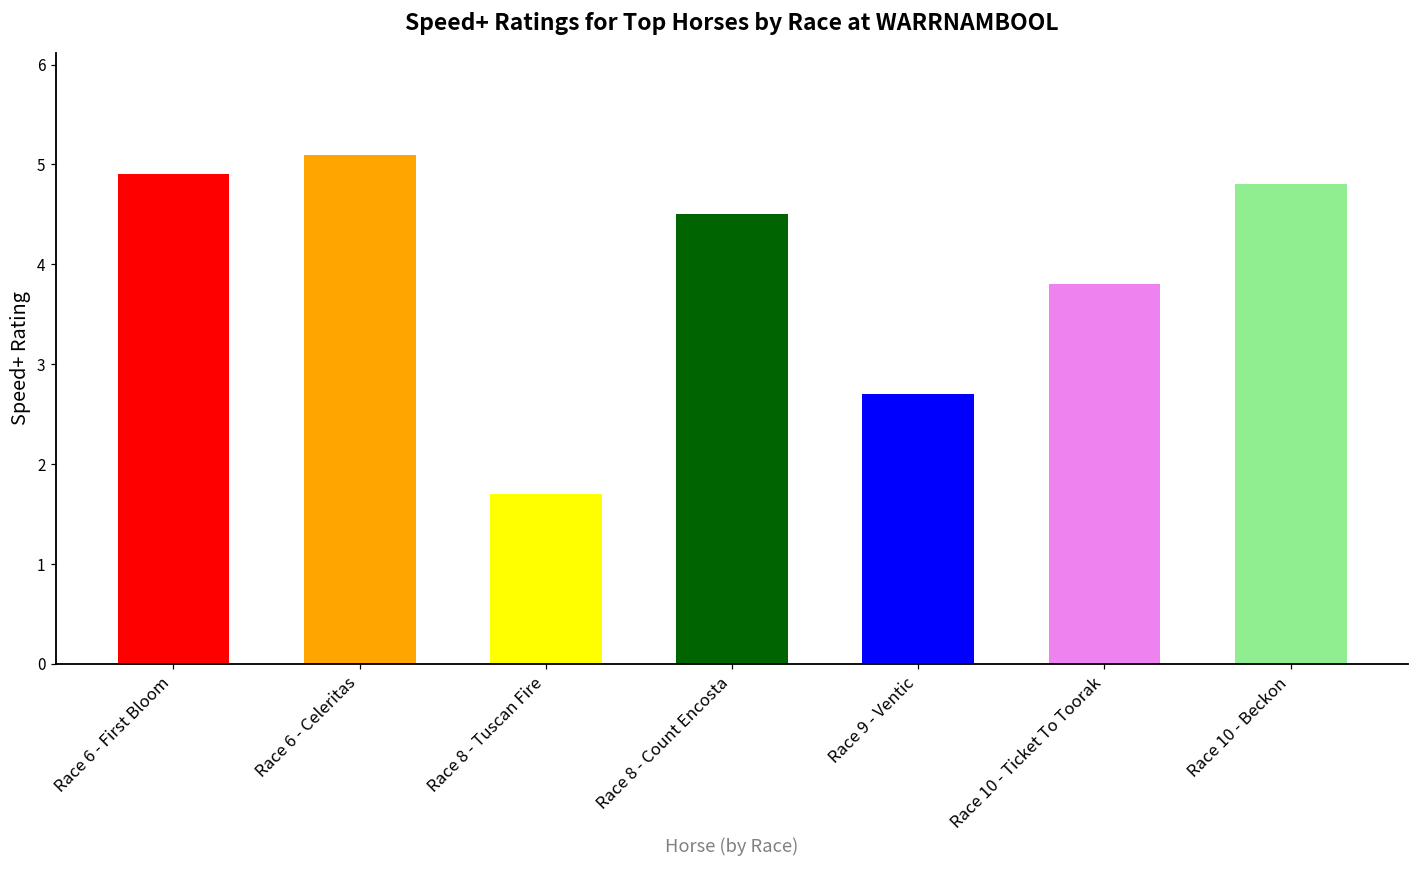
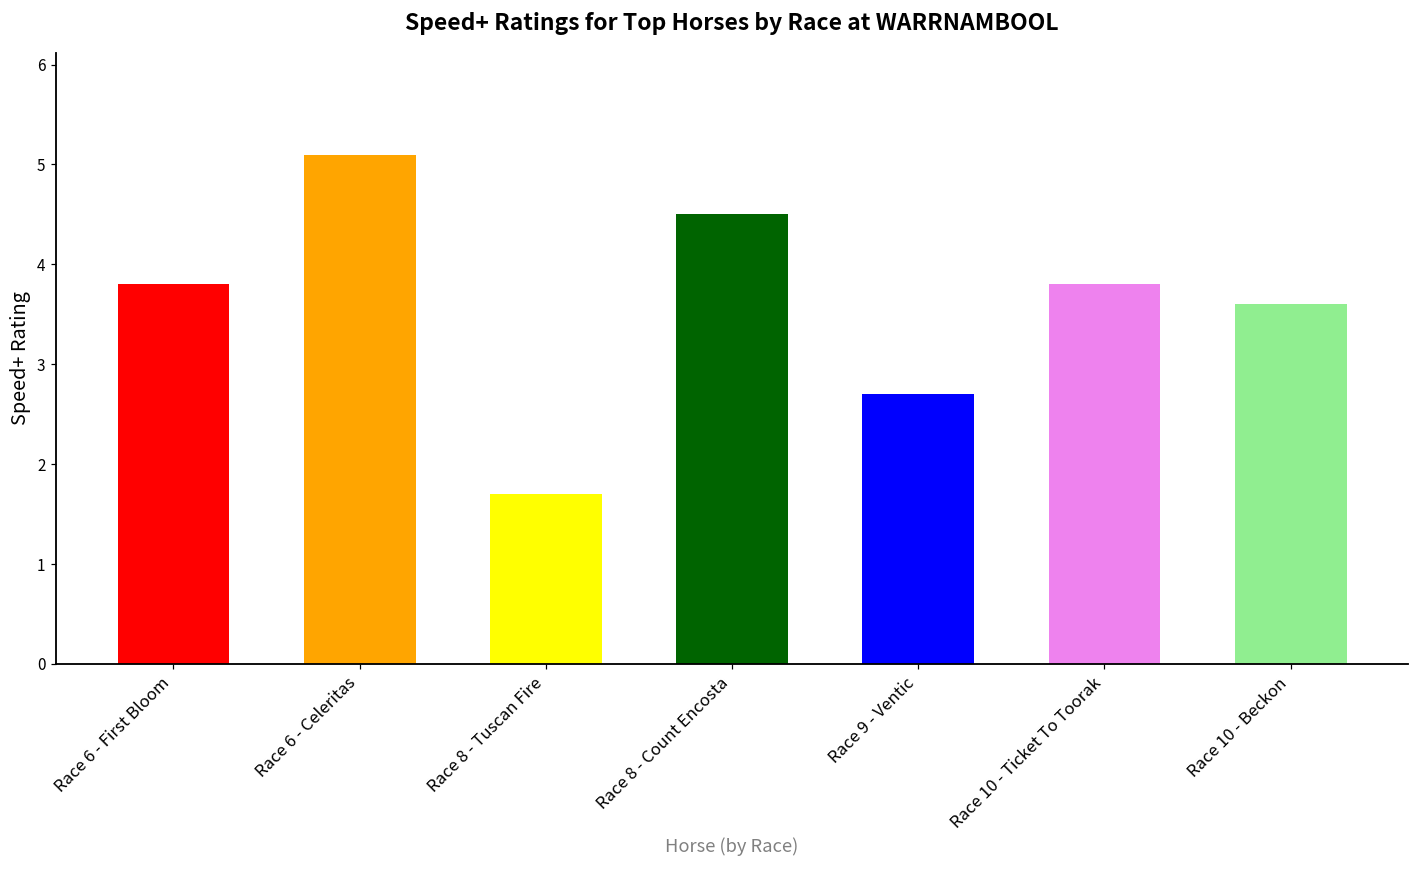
Race 6 - First Bloom: 4.9 -> 3.8
Race 10 - Beckon: 4.8 -> 3.6
